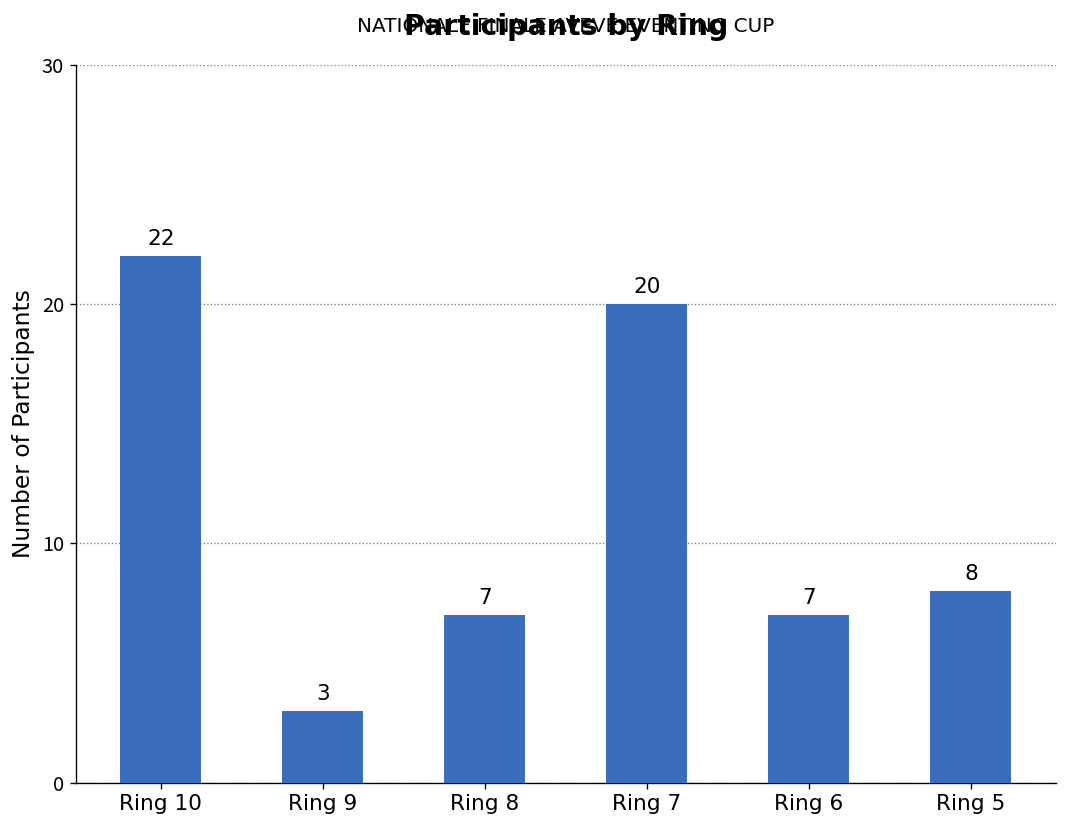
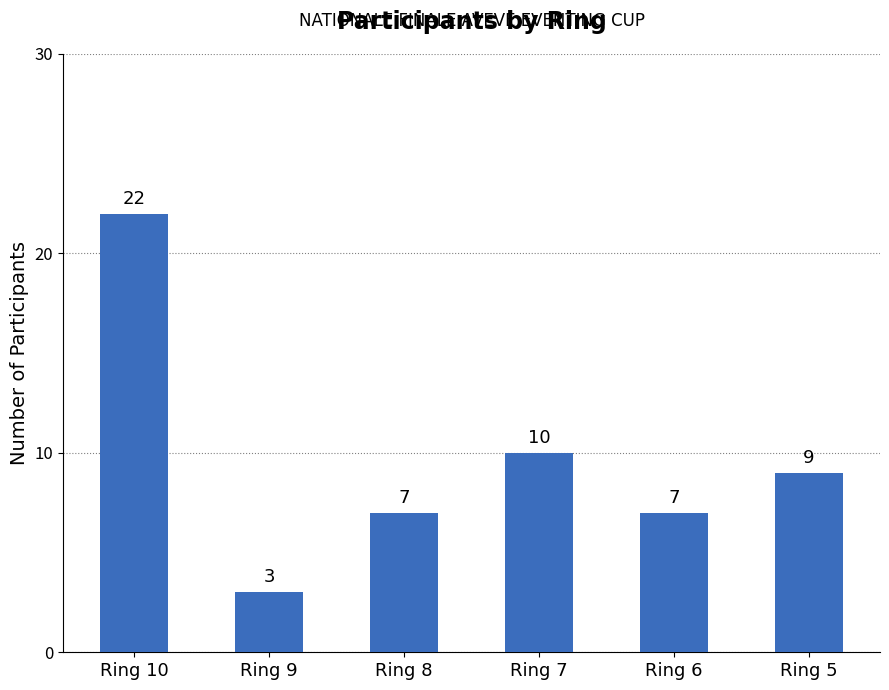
Ring 7: 20 -> 10
Ring 5: 8 -> 9
